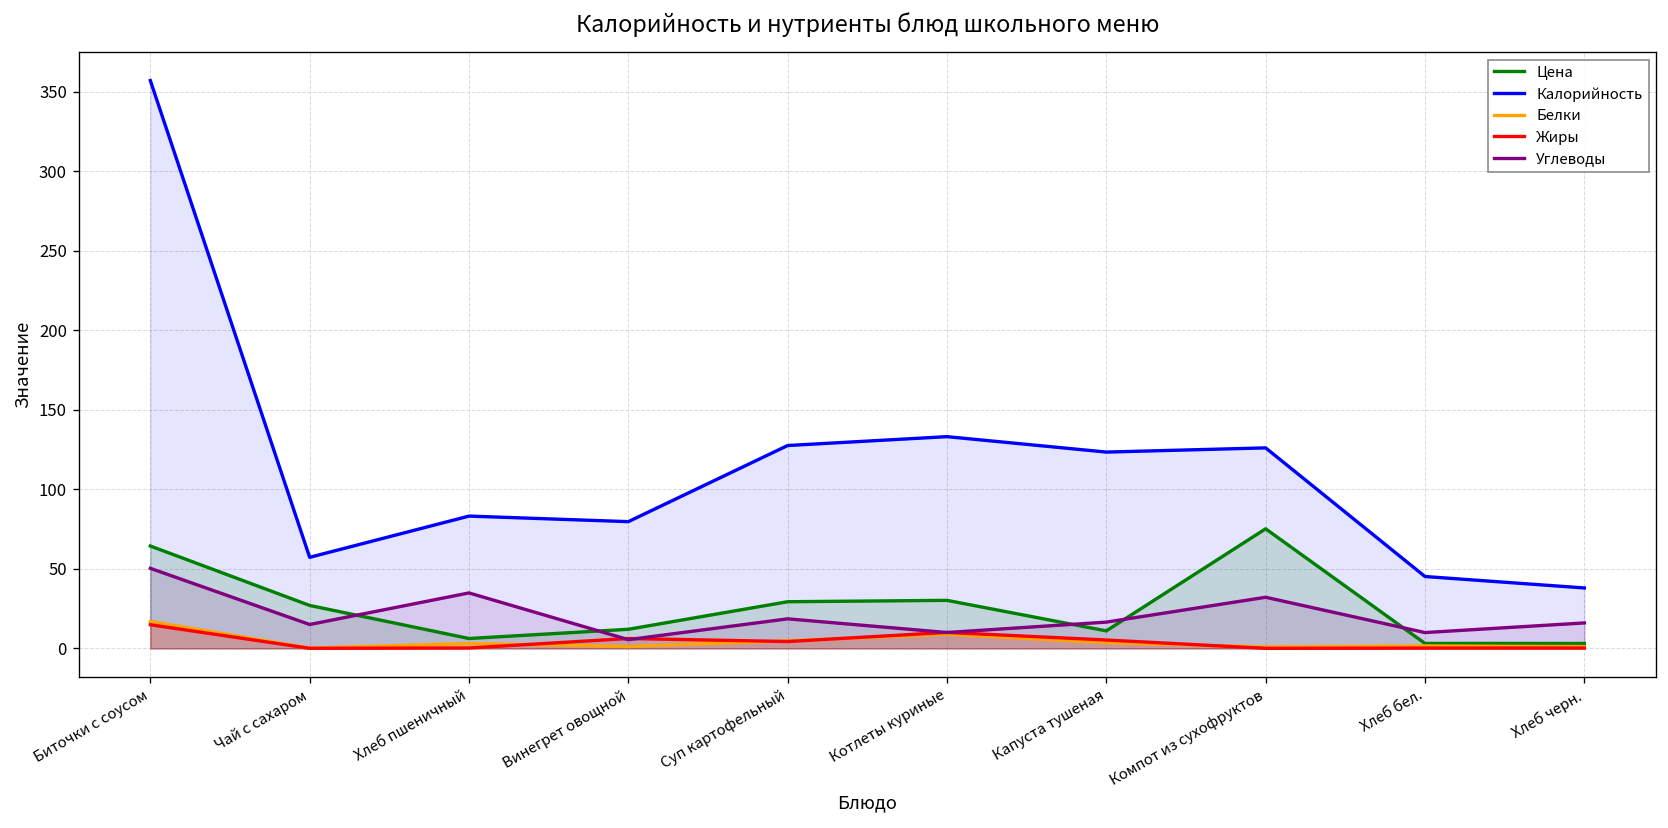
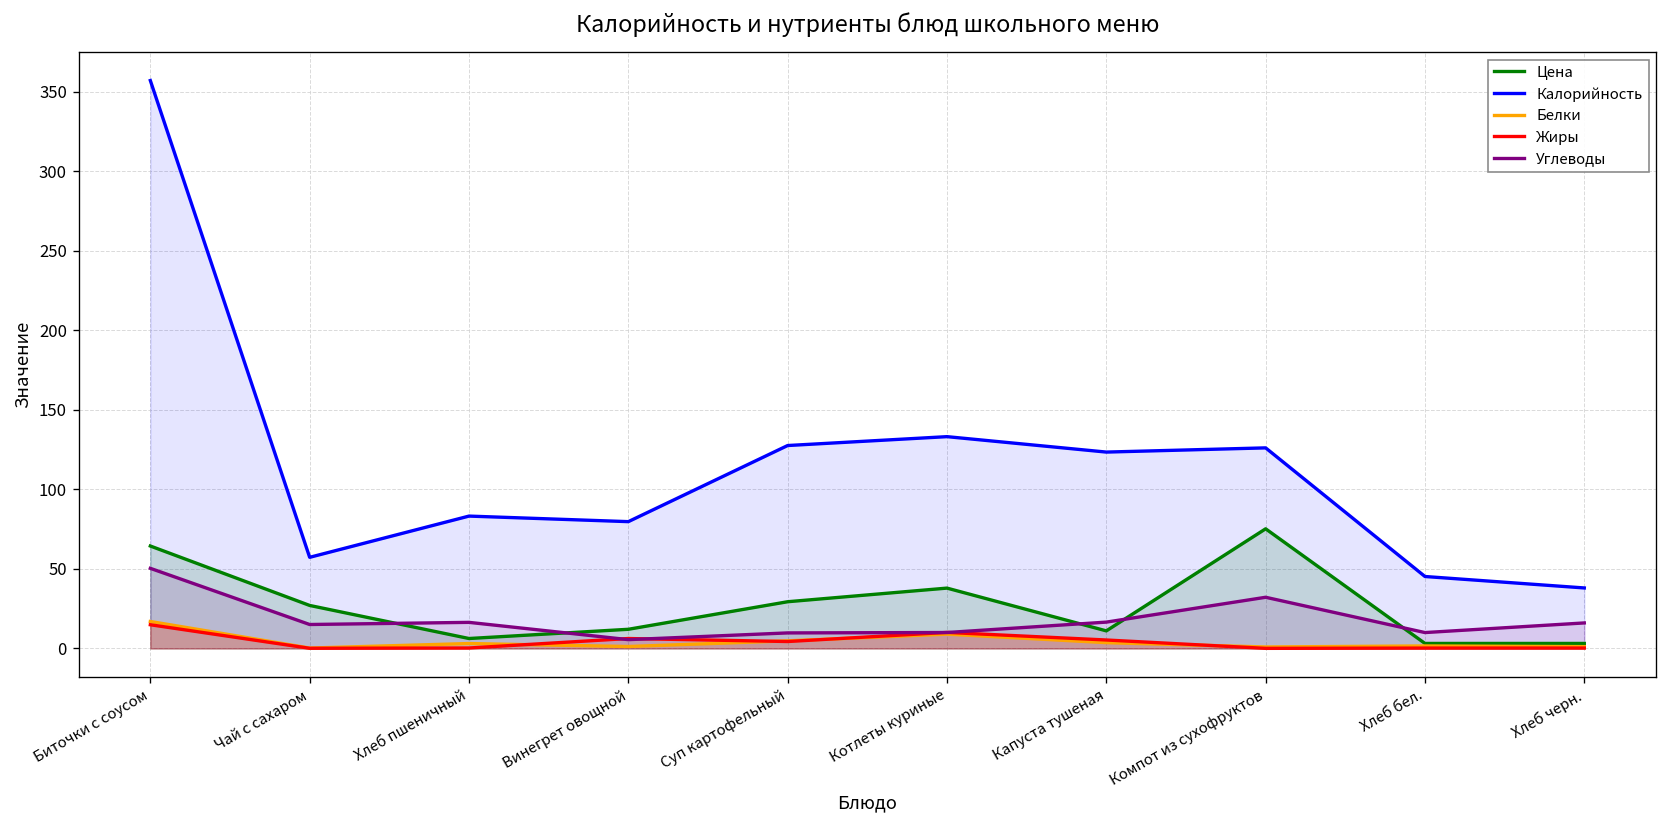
Углеводы, Хлеб пшеничный: 35 -> 16
Углеводы, Суп картофельный: 19 -> 10
Цена, Котлеты куриные: 30 -> 38
